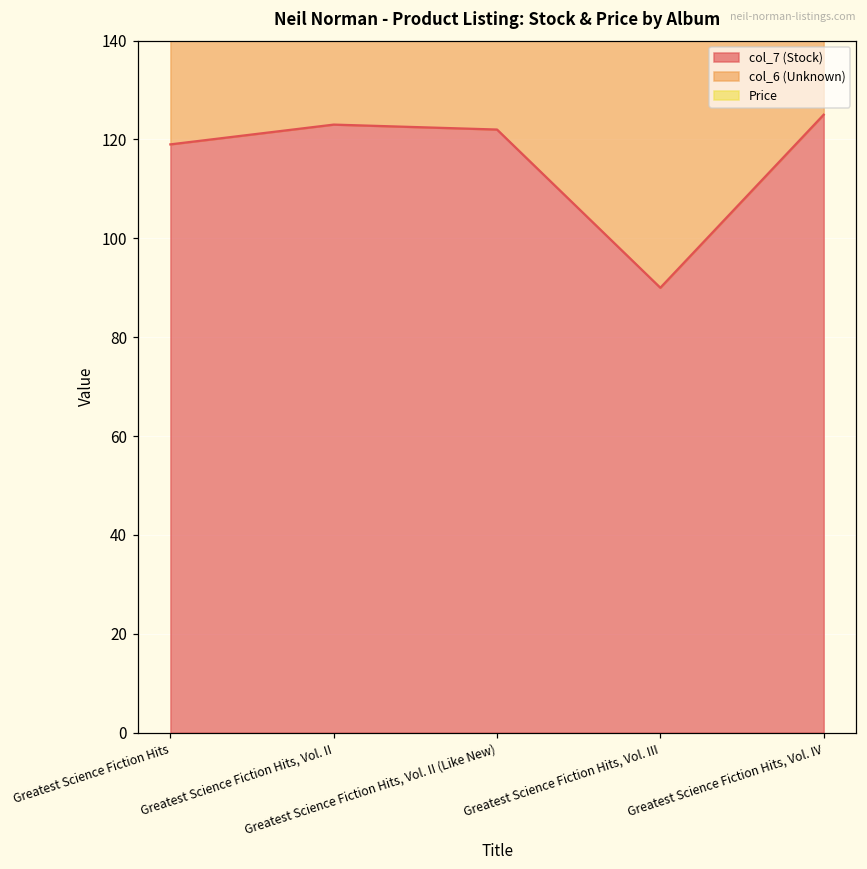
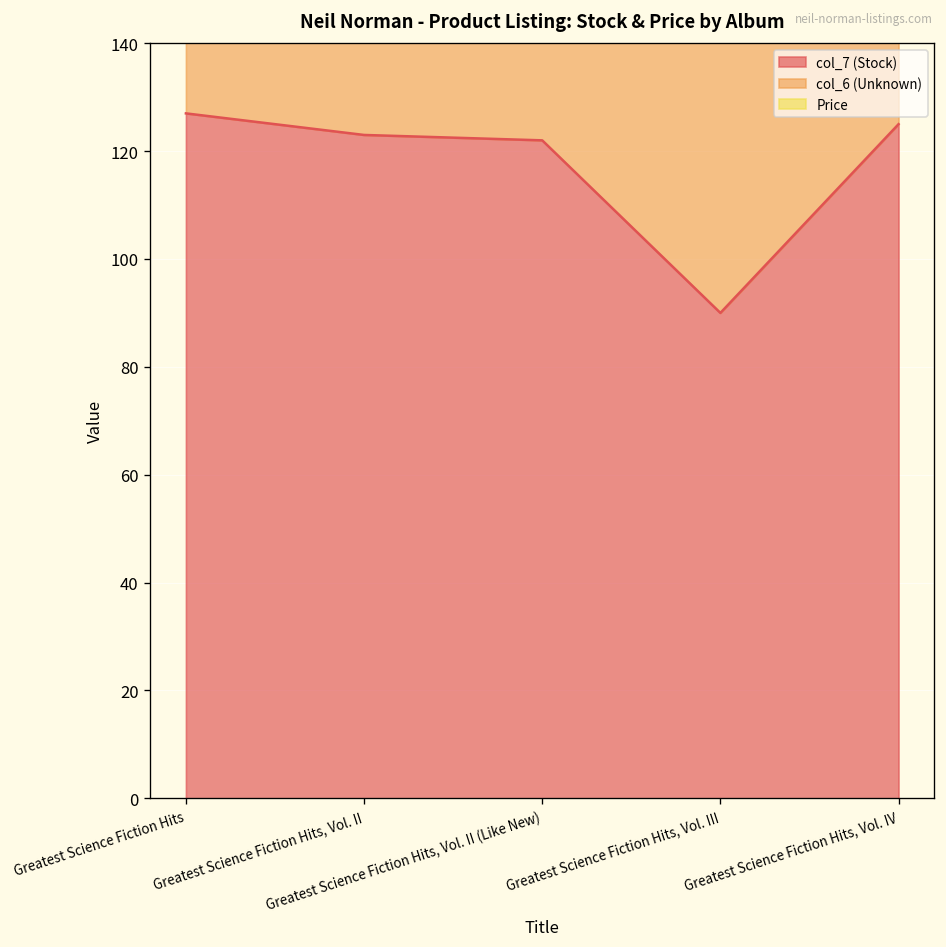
col_7 (Stock), Greatest Science Fiction Hits: 119 -> 127
